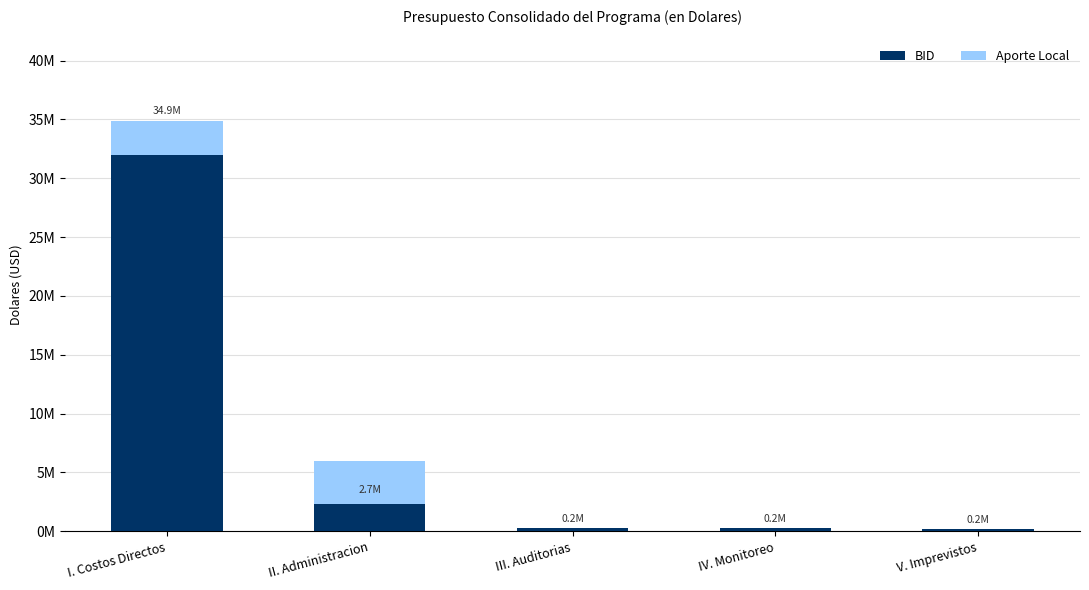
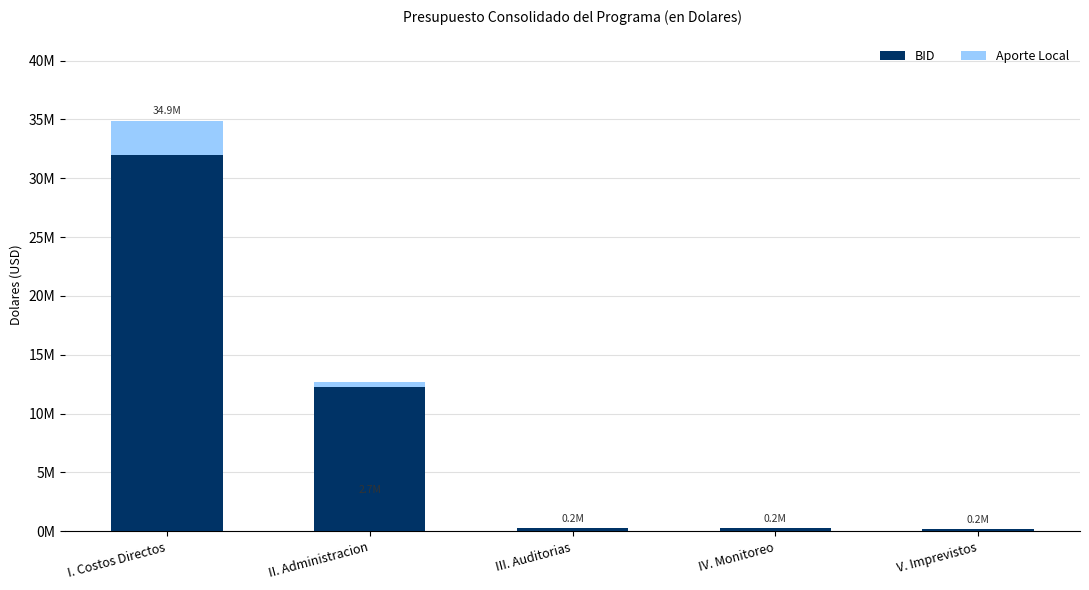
BID, II. Administracion: 2300000 -> 12300000
Aporte Local, II. Administracion: 3600000 -> 400000
